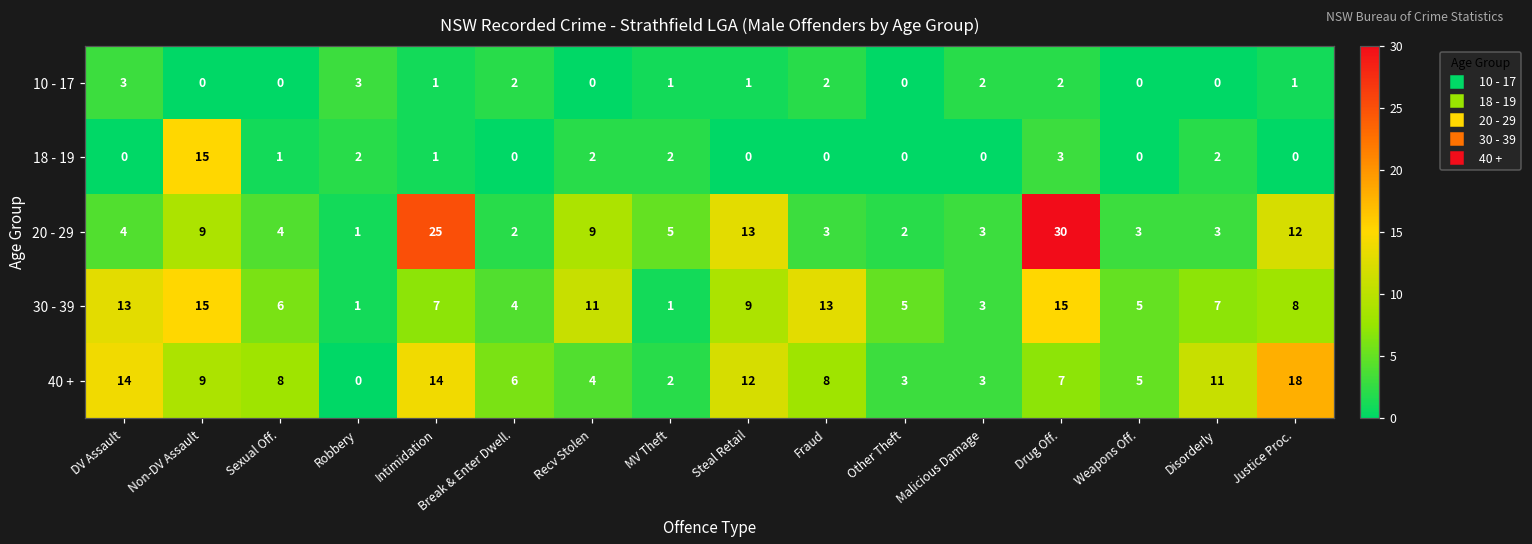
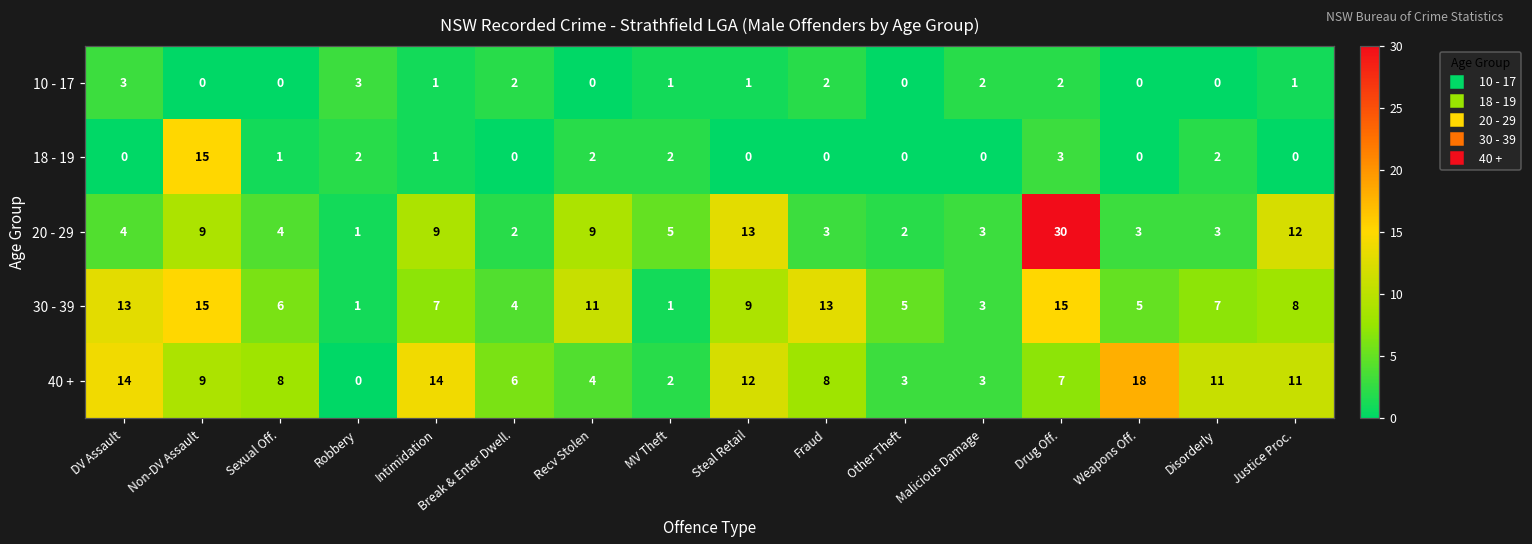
20 - 29, Intimidation: 25 -> 9
40 +, Weapons Off.: 5 -> 18
40 +, Justice Proc.: 18 -> 11
